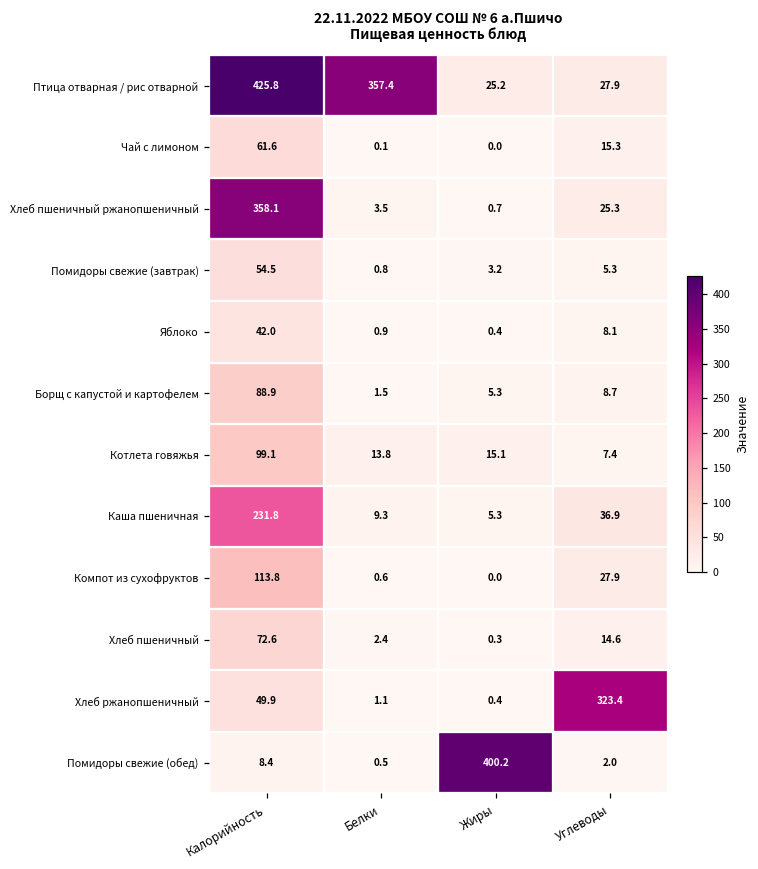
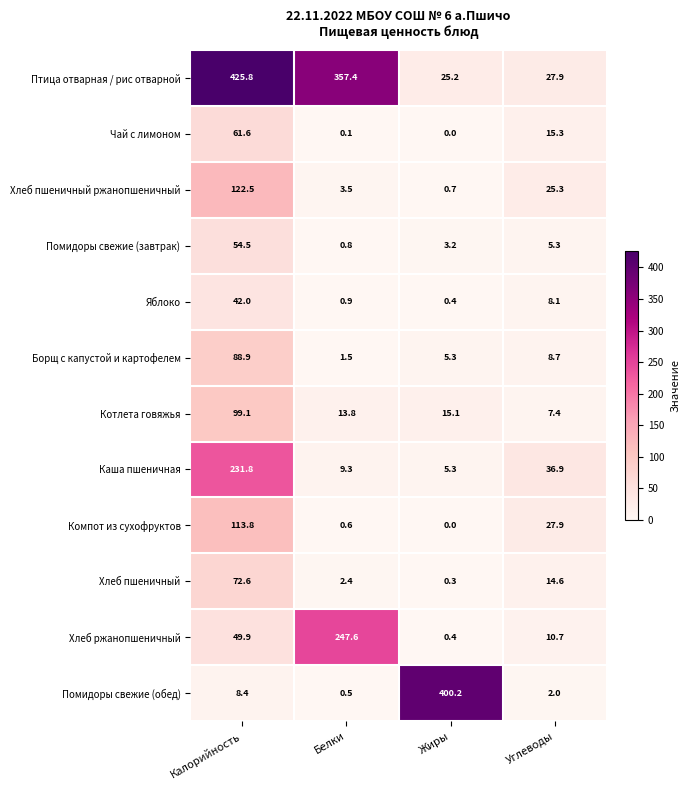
Хлеб пшеничный ржанопшеничный, Калорийность: 358.1 -> 122.5
Хлеб ржанопшеничный, Белки: 1.1 -> 247.6
Хлеб ржанопшеничный, Углеводы: 323.4 -> 10.7
